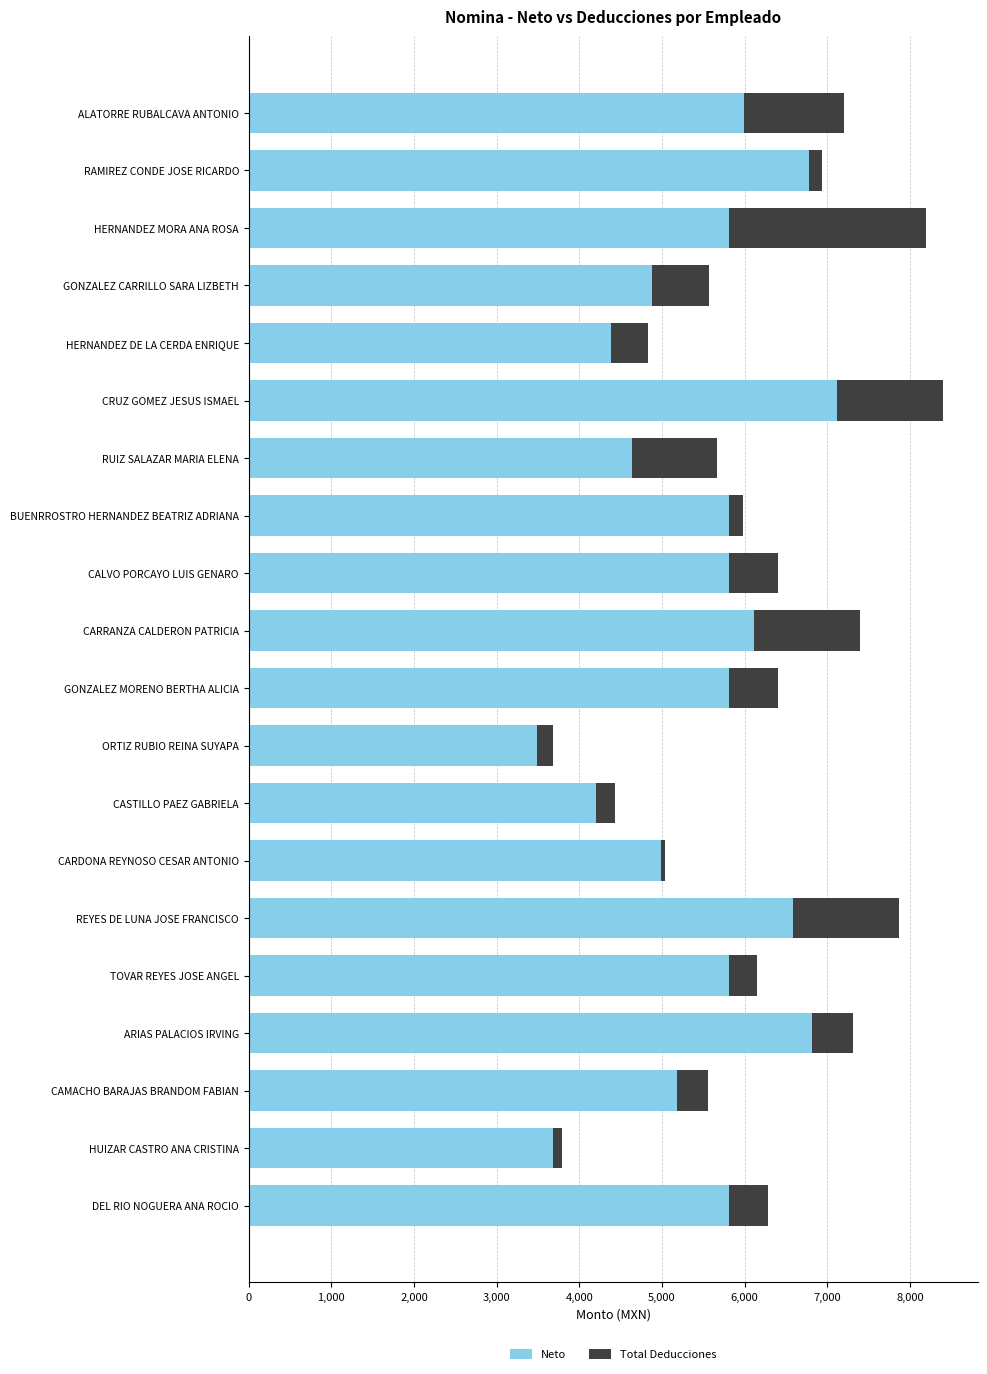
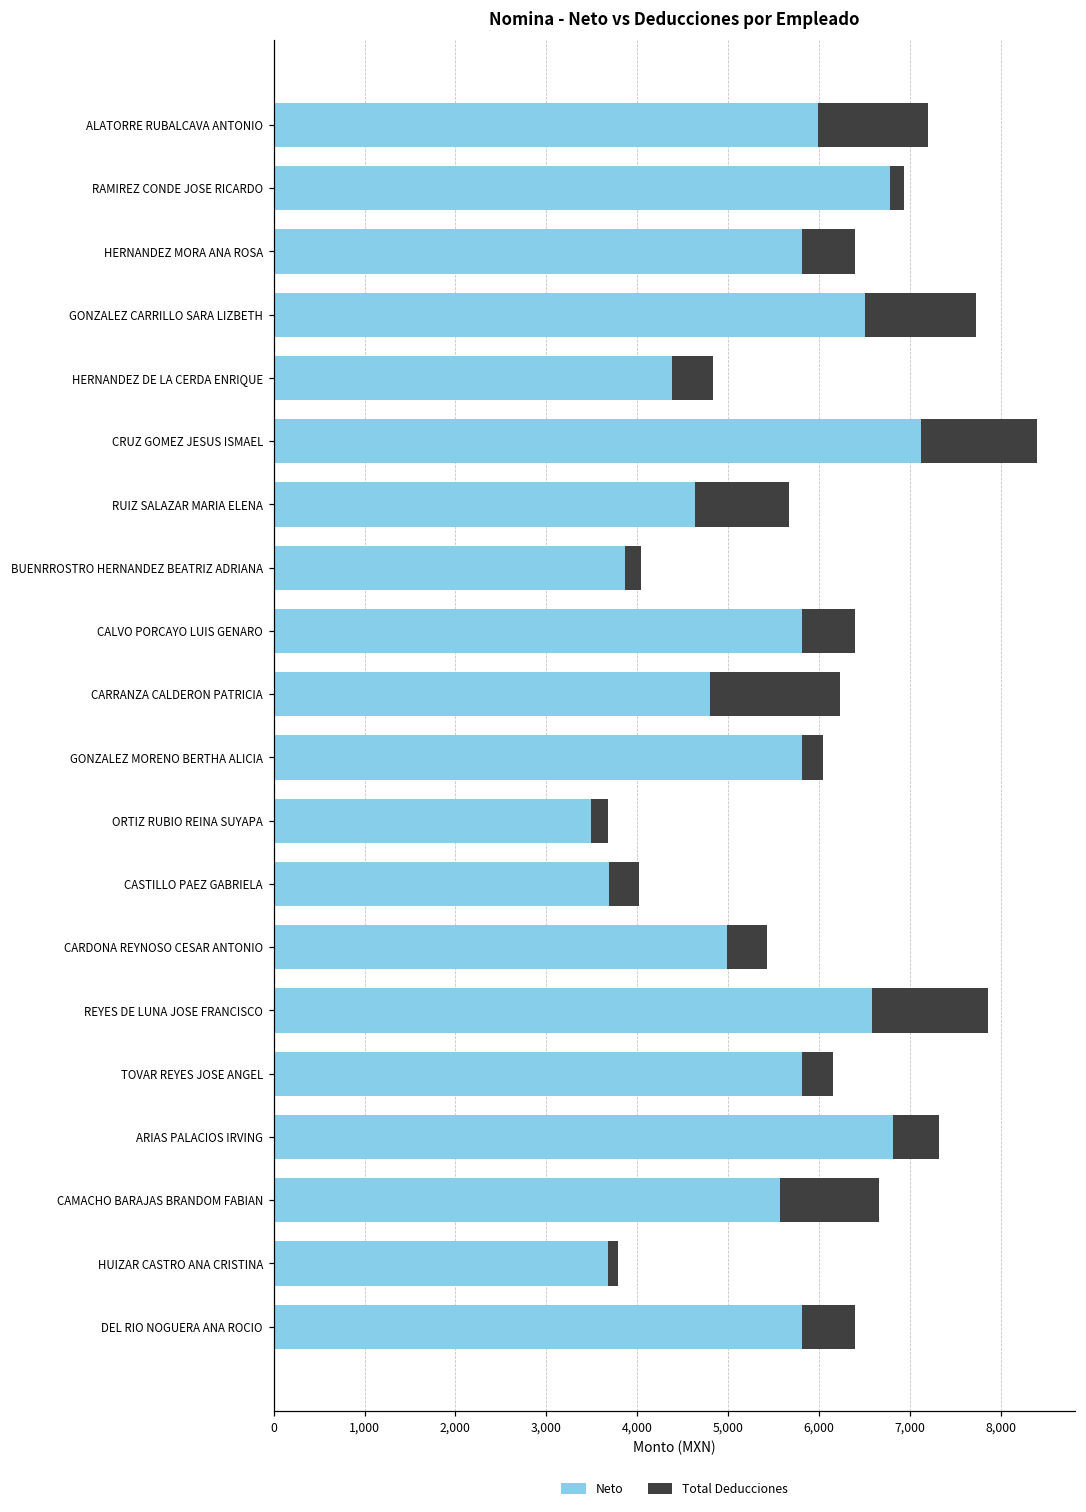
Total Deducciones, HERNANDEZ MORA ANA ROSA: 2,400 -> 600
Neto, GONZALEZ CARRILLO SARA LIZBETH: 4,900 -> 6,500
Total Deducciones, GONZALEZ CARRILLO SARA LIZBETH: 700 -> 1,200
Neto, BUENRROSTRO HERNANDEZ BEATRIZ ADRIANA: 5,800 -> 3,900
Neto, CARRANZA CALDERON PATRICIA: 6,100 -> 4,800
Total Deducciones, CARRANZA CALDERON PATRICIA: 1,300 -> 1,400
Total Deducciones, GONZALEZ MORENO BERTHA ALICIA: 600 -> 200
Neto, CASTILLO PAEZ GABRIELA: 4,200 -> 3,700
Total Deducciones, CASTILLO PAEZ GABRIELA: 200 -> 300
Total Deducciones, CARDONA REYNOSO CESAR ANTONIO: 100 -> 400
Neto, CAMACHO BARAJAS BRANDOM FABIAN: 5,200 -> 5,600
Total Deducciones, CAMACHO BARAJAS BRANDOM FABIAN: 400 -> 1,100
Total Deducciones, DEL RIO NOGUERA ANA ROCIO: 500 -> 600
